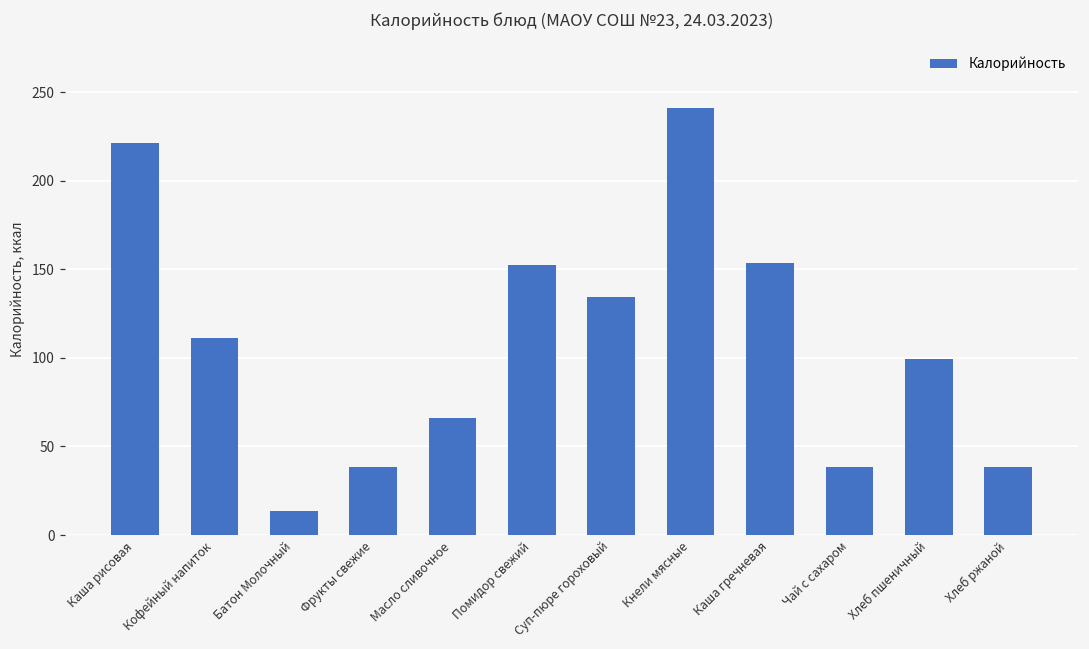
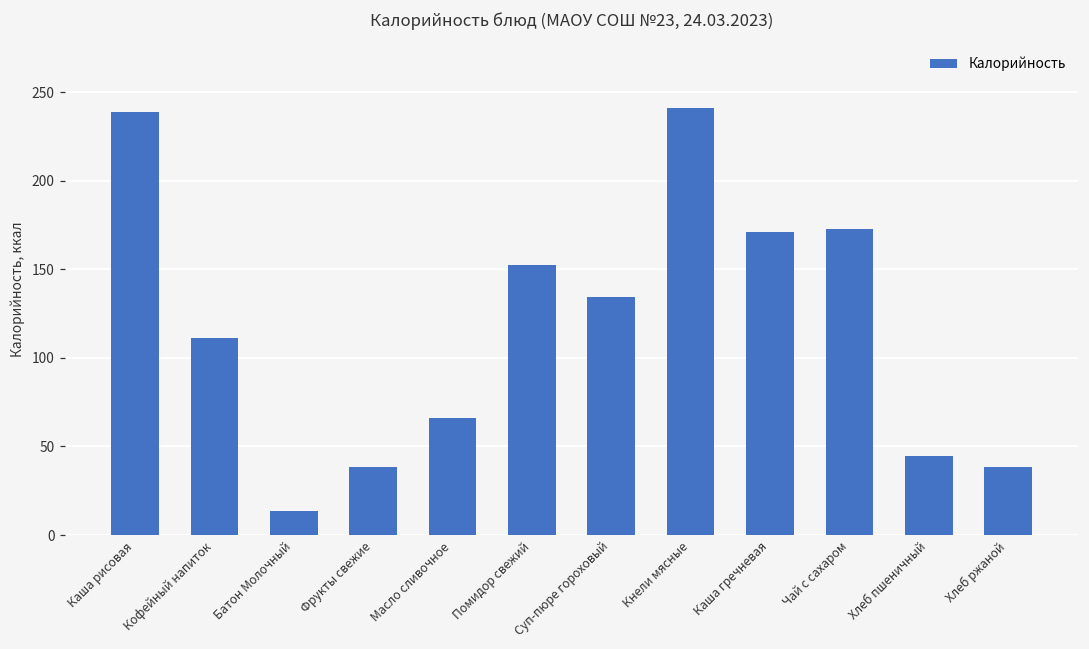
Каша рисовая: 221 -> 239
Каша гречневая: 153 -> 171
Чай с сахаром: 39 -> 173
Хлеб пшеничный: 100 -> 45
